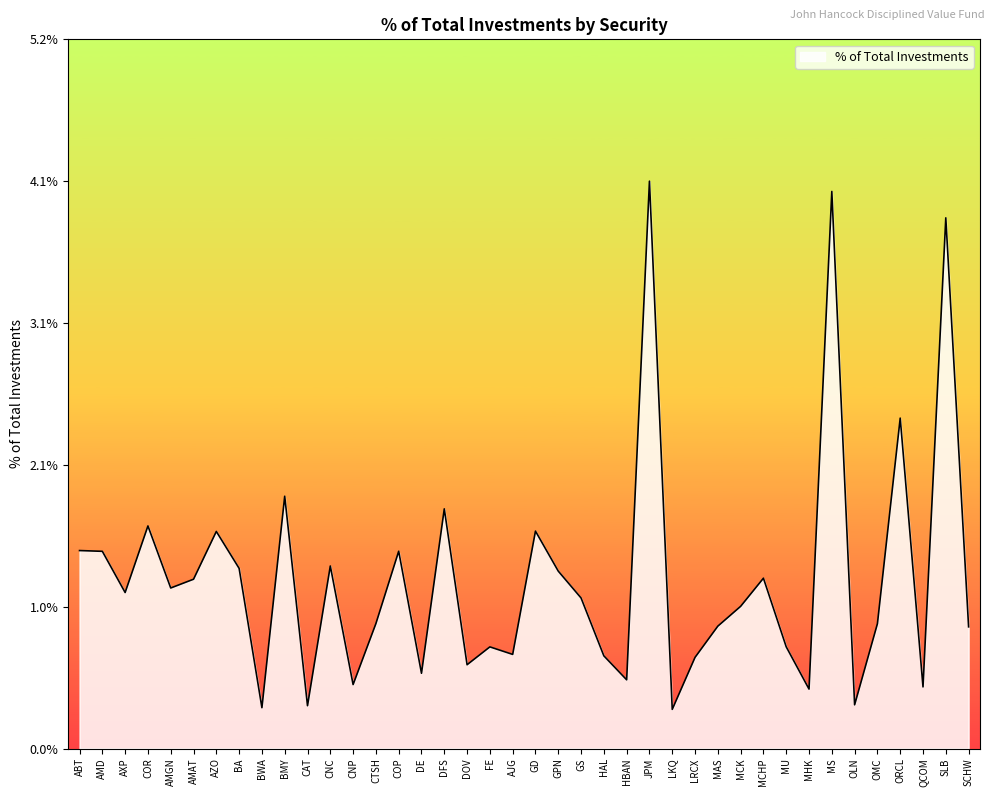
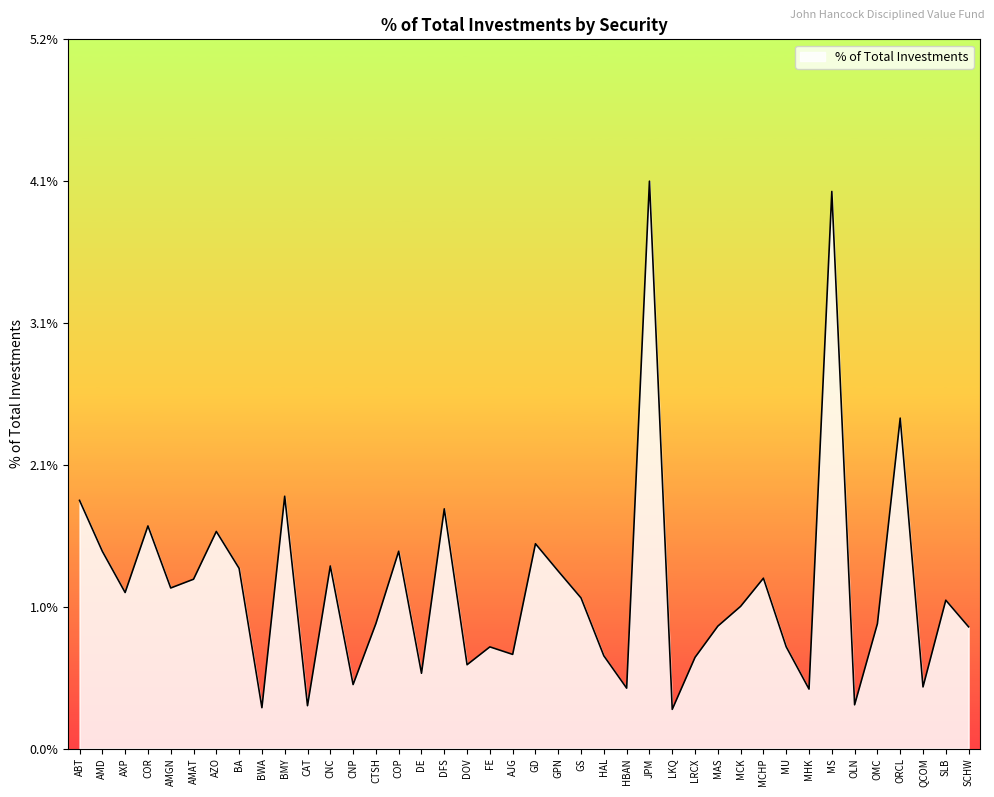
ABT: 1.45% -> 1.81%
GD: 1.59% -> 1.50%
HBAN: 0.50% -> 0.44%
SLB: 3.88% -> 1.08%
